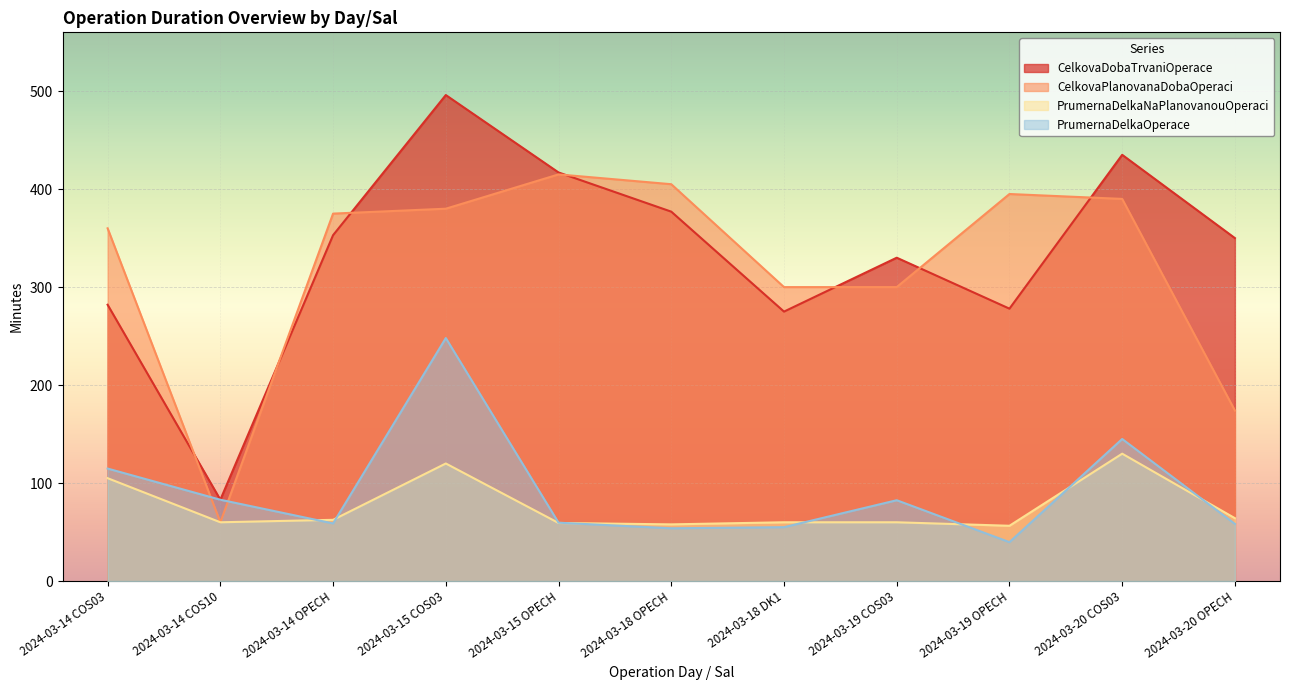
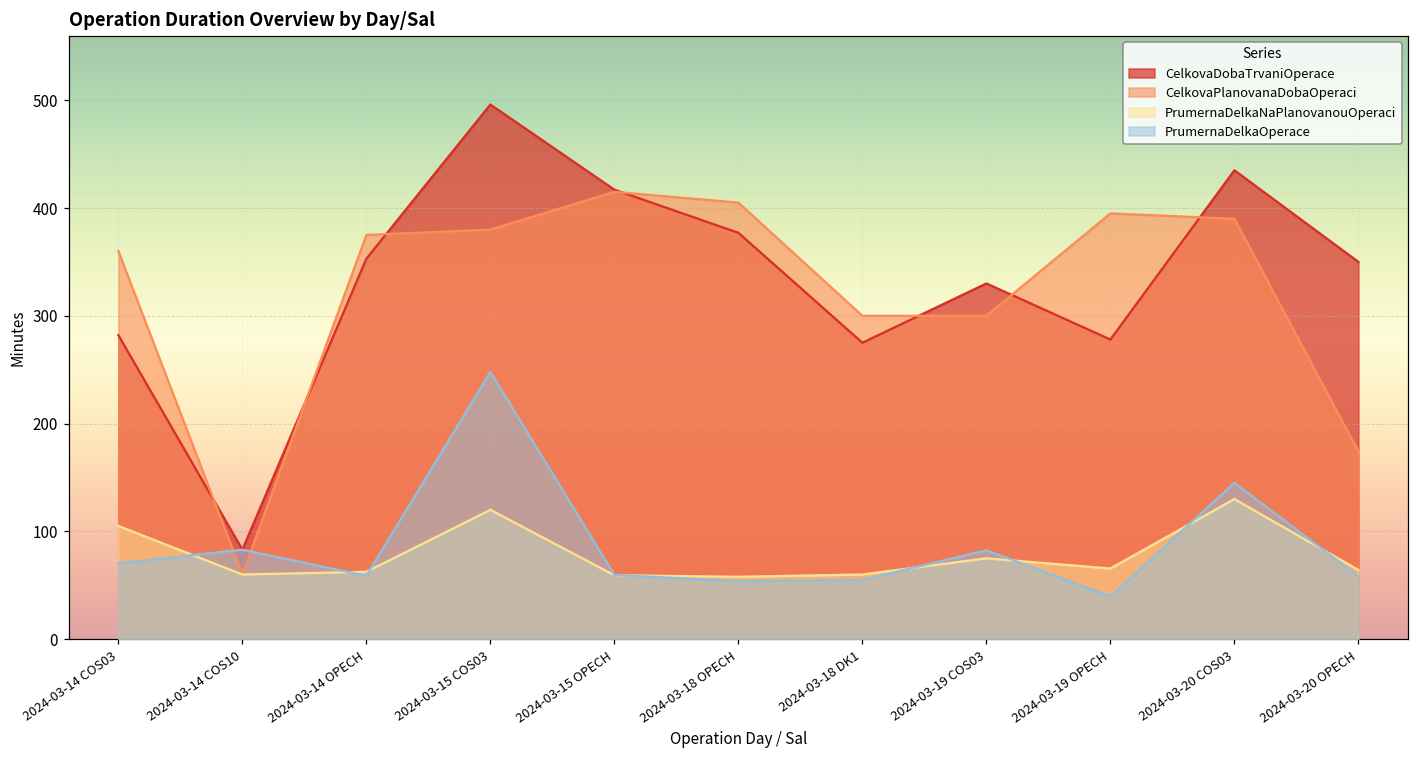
PrumernaDelkaOperace, 2024-03-14 COS03: 110 -> 70
PrumernaDelkaNaPlanovanouOperaci, 2024-03-19 COS03: 60 -> 80
PrumernaDelkaNaPlanovanouOperaci, 2024-03-19 OPECH: 60 -> 70
